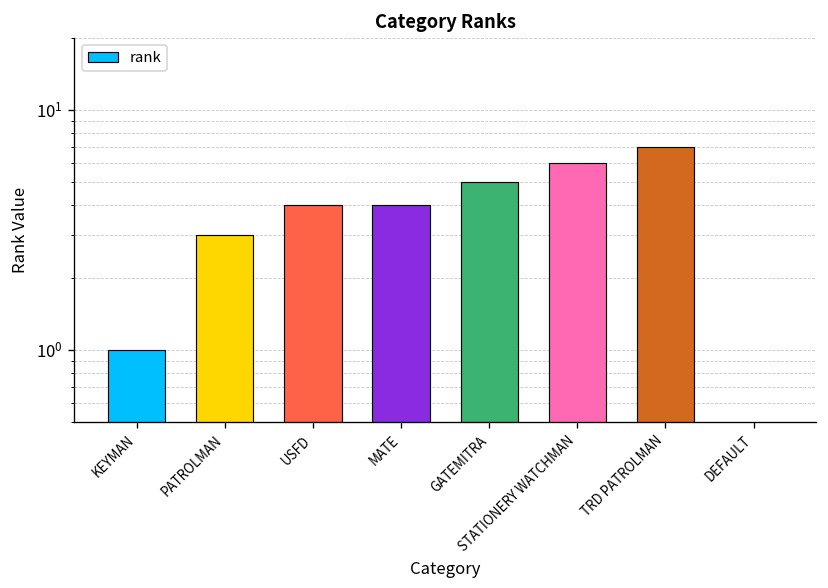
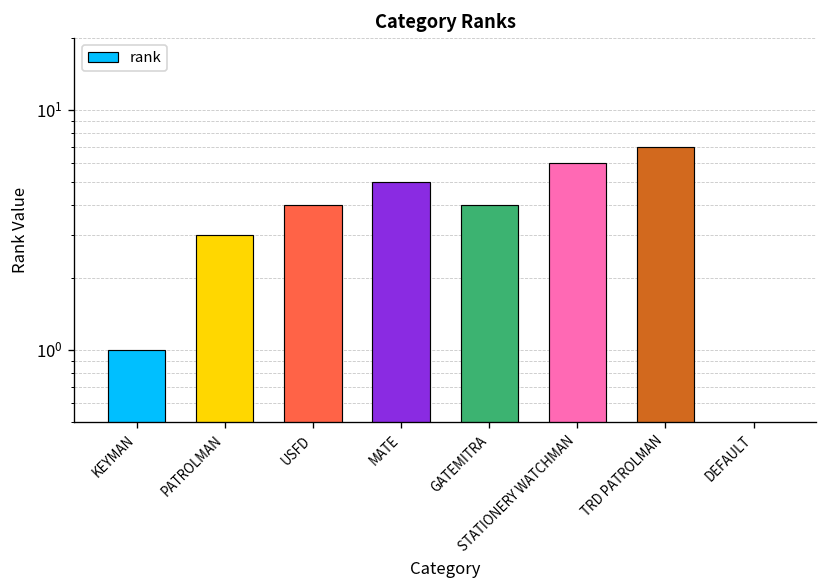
MATE: 4 -> 5
GATEMITRA: 5 -> 4
